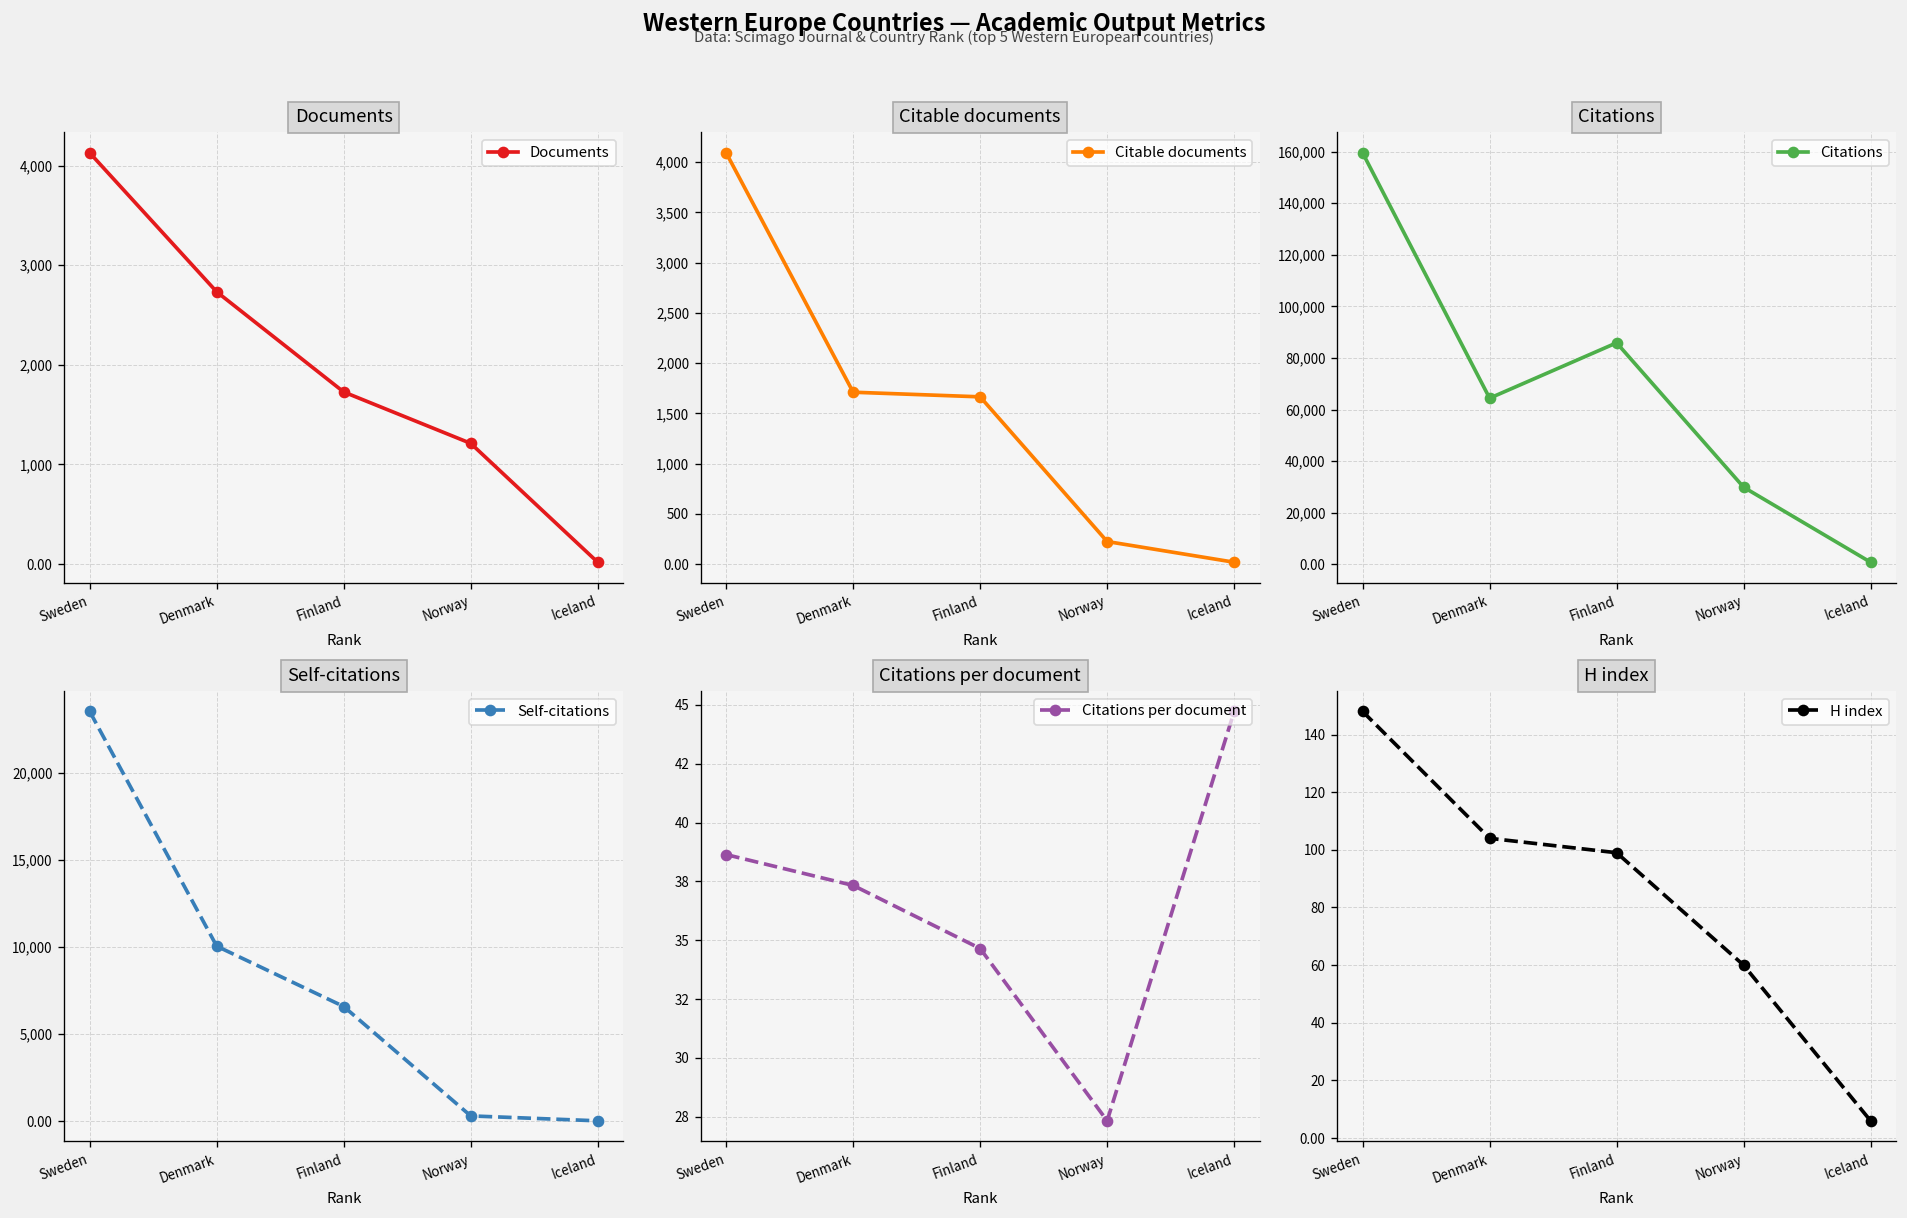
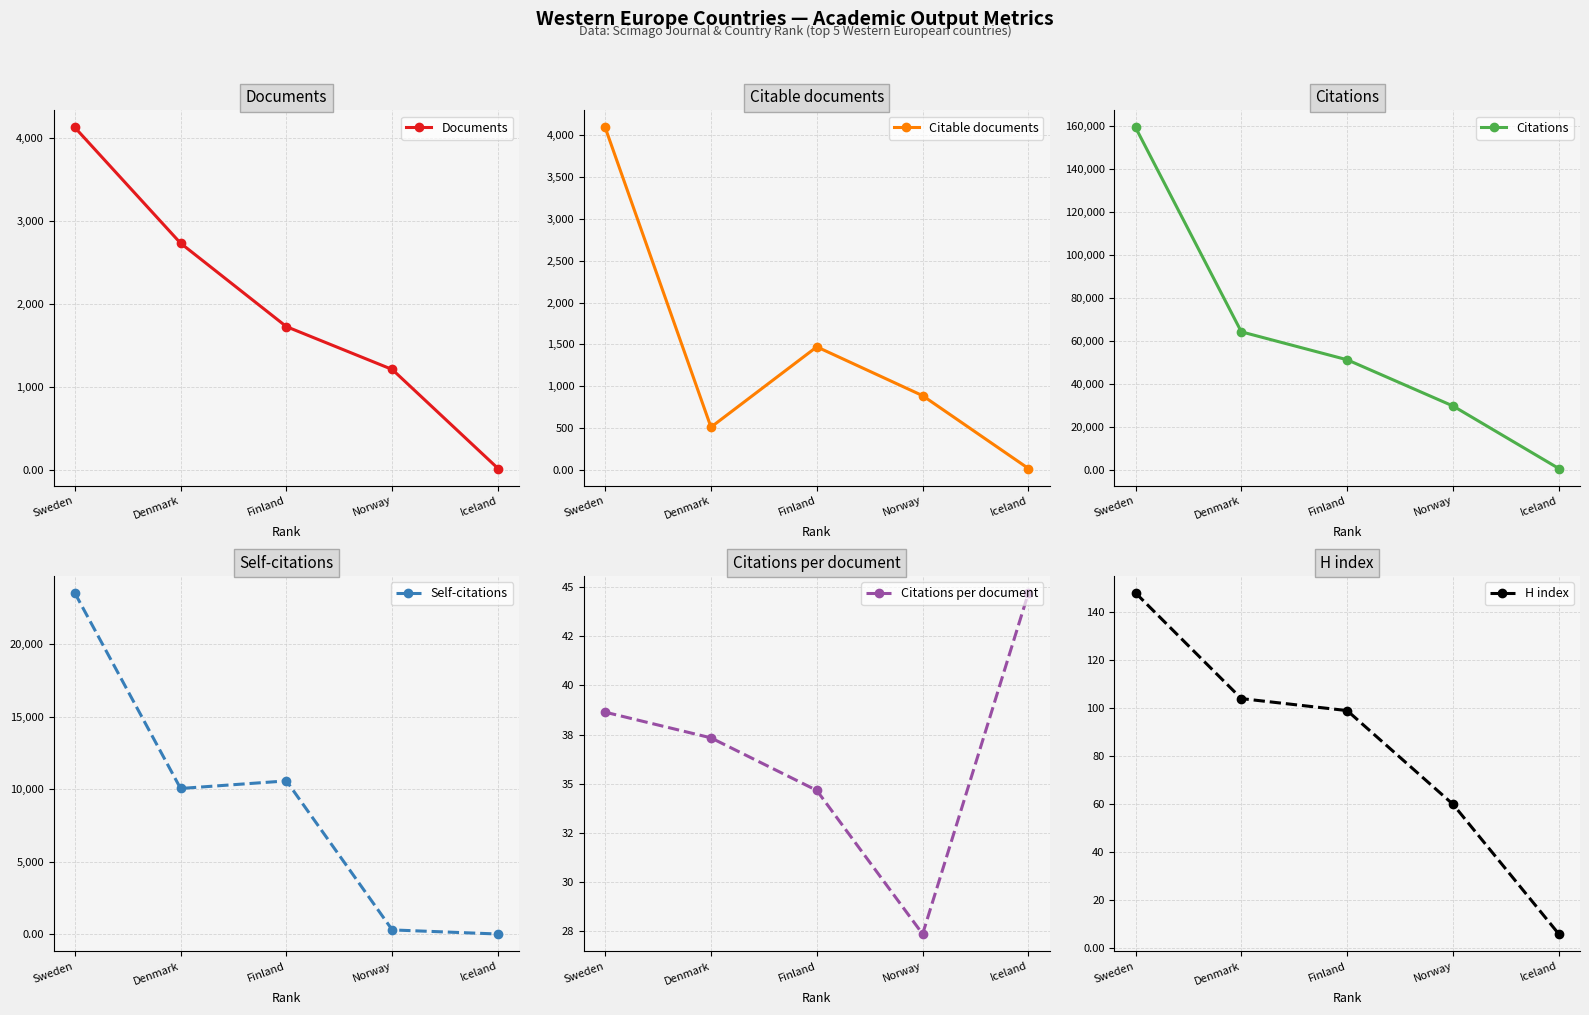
Citable documents, Denmark: 1,700 -> 500
Citable documents, Finland: 1,700 -> 1,500
Citable documents, Norway: 200 -> 900
Citations, Finland: 86,000 -> 51,000
Self-citations, Finland: 6,600 -> 10,600
